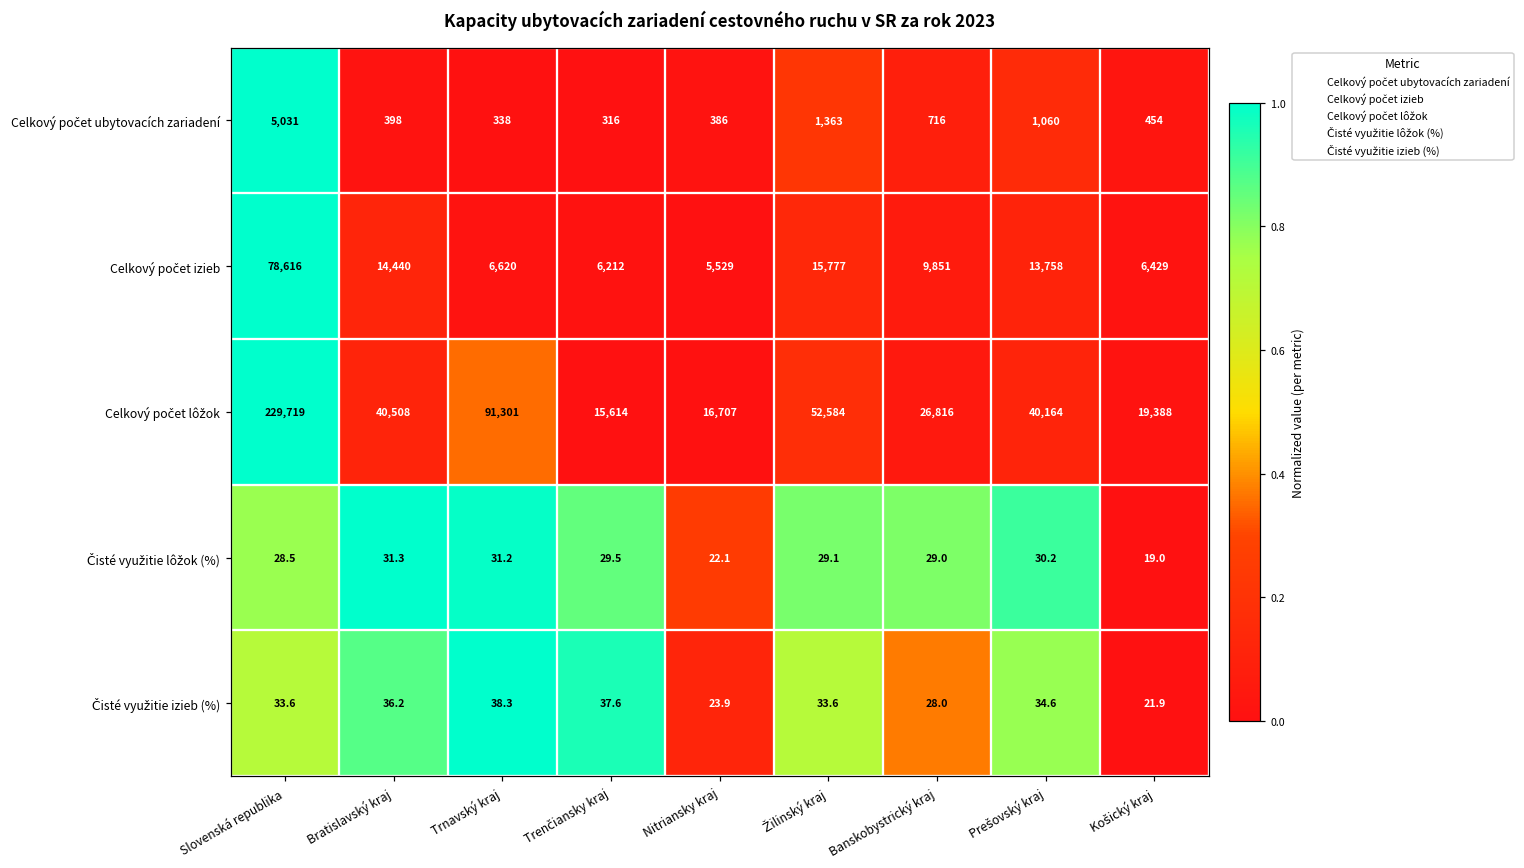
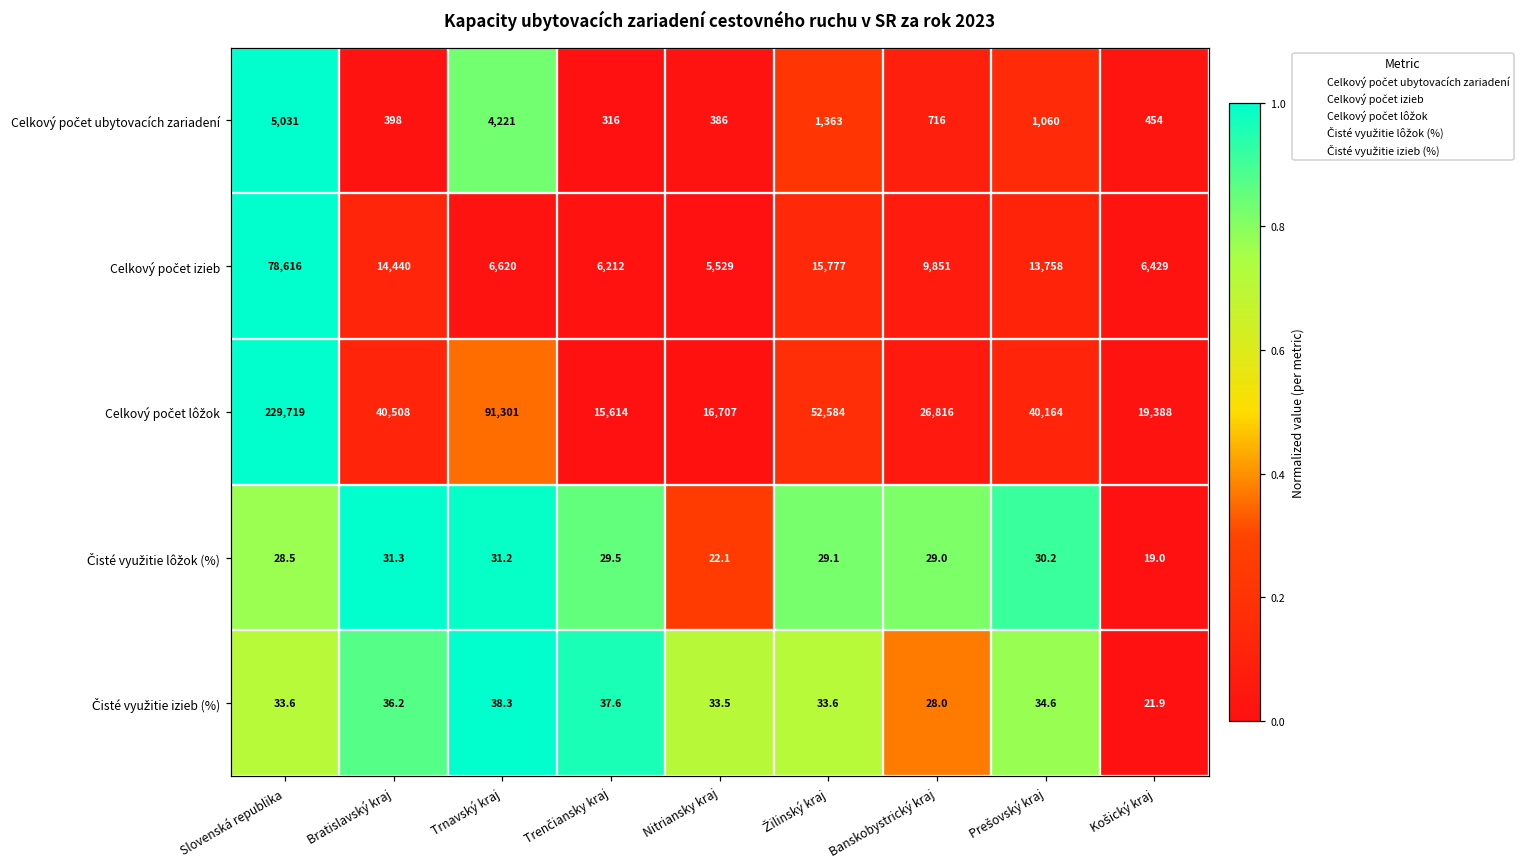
Celkový počet ubytovacích zariadení, Trnavský kraj: 338 -> 4,221
Čisté využitie izieb (%), Nitriansky kraj: 23.9 -> 33.5
